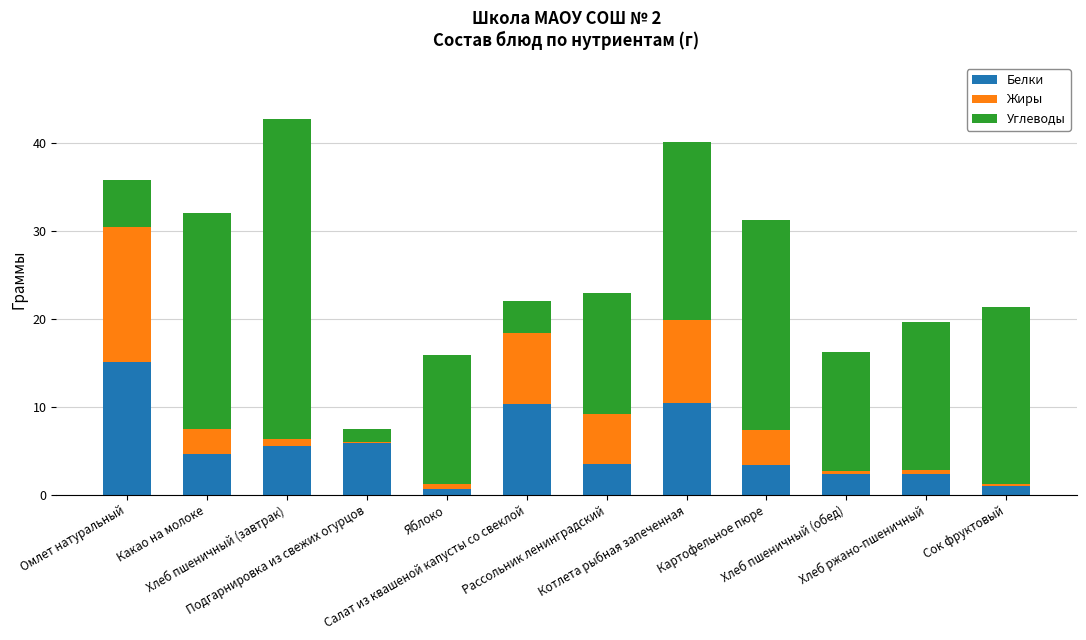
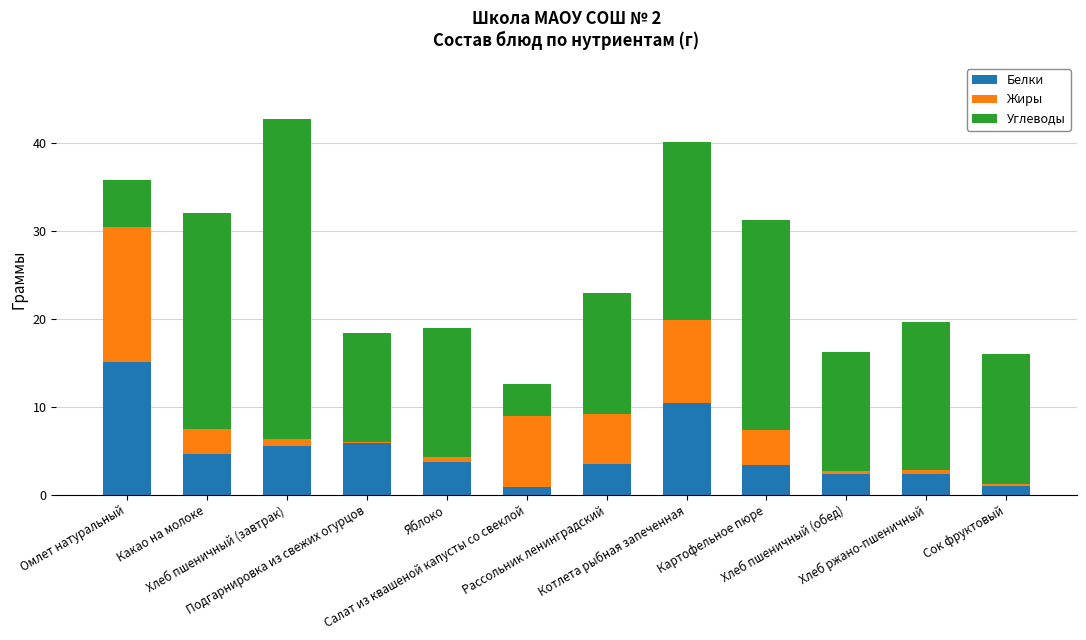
Углеводы, Подгарнировка из свежих огурцов: 2 -> 12
Белки, Яблоко: 1 -> 4
Белки, Салат из квашеной капусты со свеклой: 10 -> 1
Углеводы, Сок фруктовый: 20 -> 15
